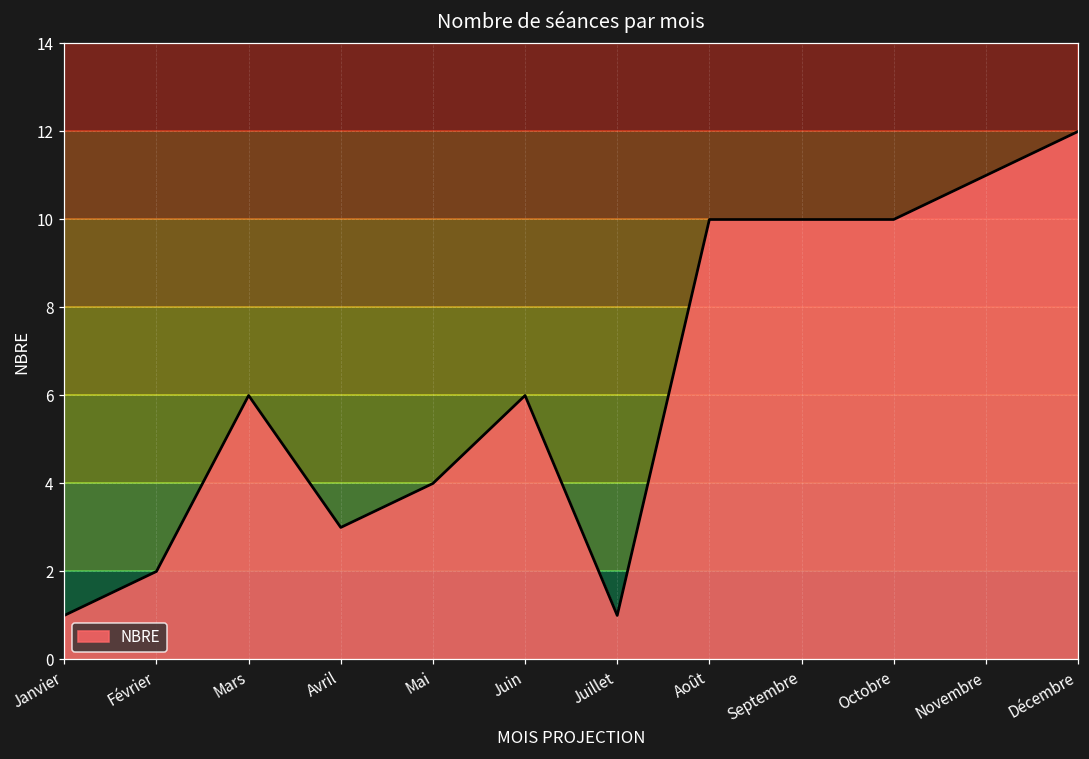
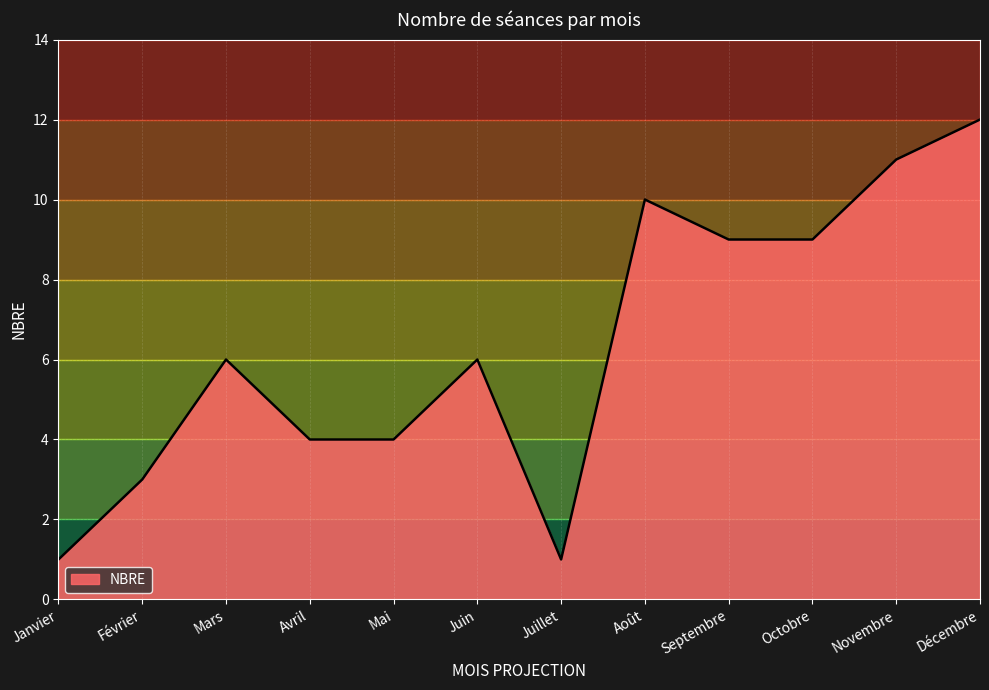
Février: 2 -> 3
Avril: 3 -> 4
Septembre: 10 -> 9
Octobre: 10 -> 9
